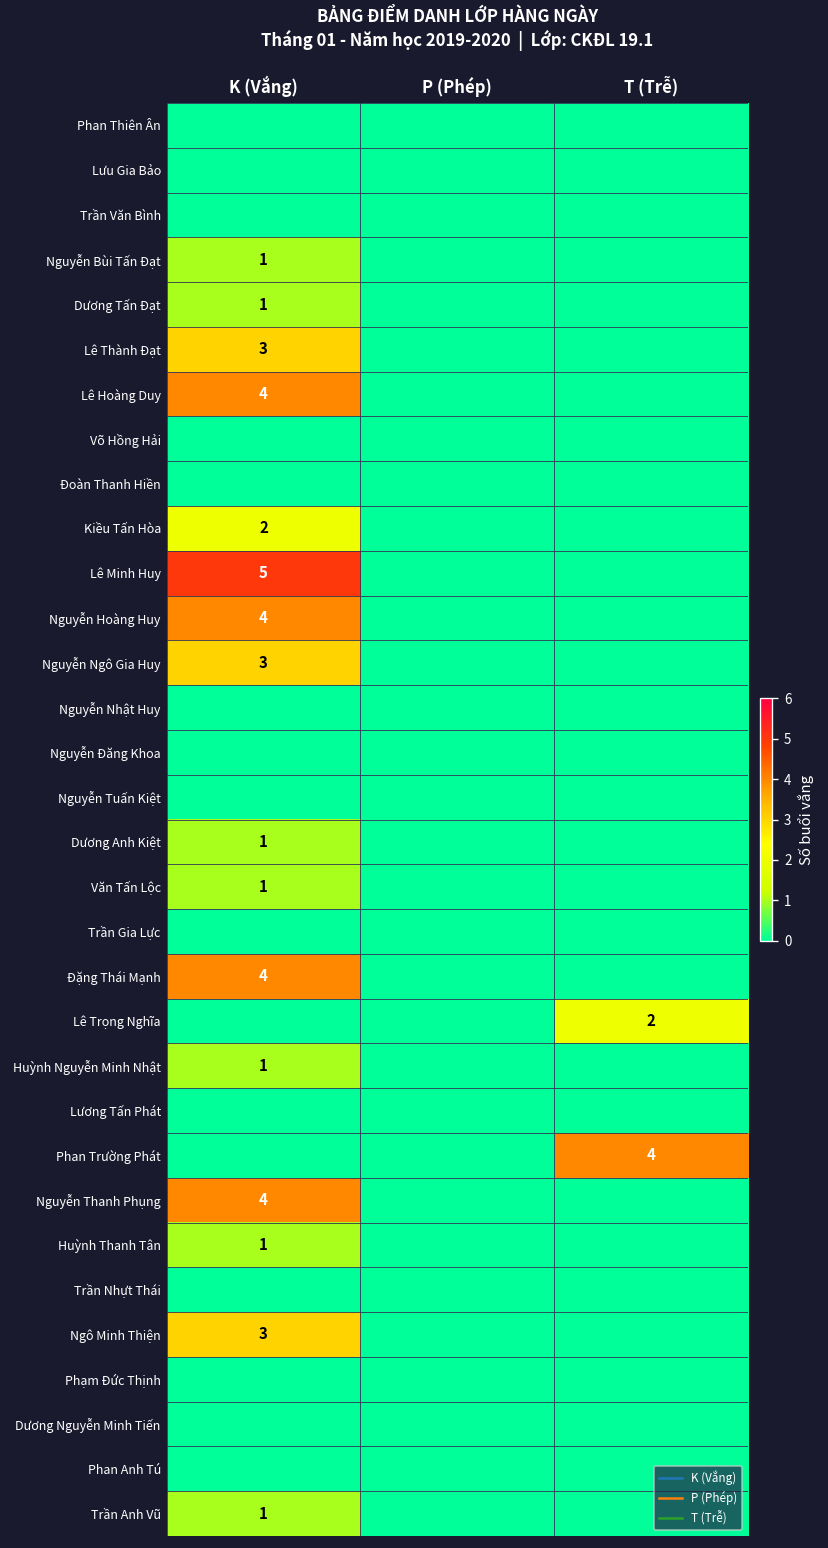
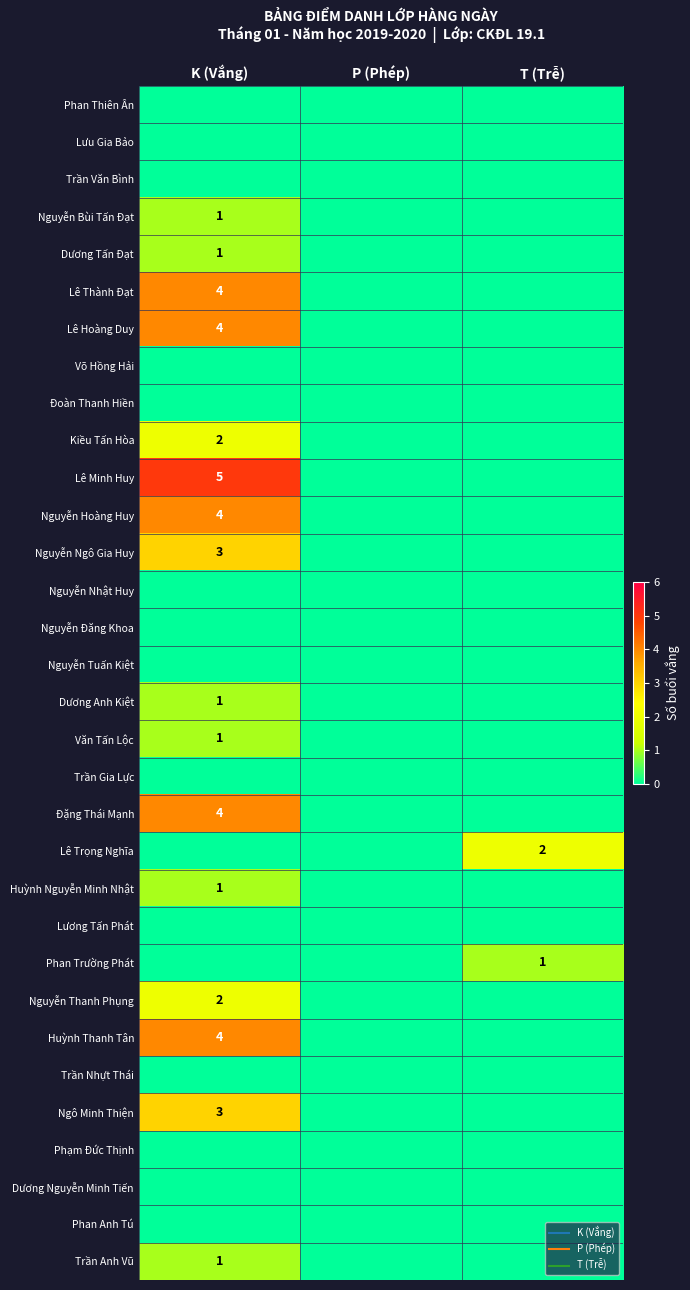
Lê Thành Đạt, K (Vắng): 3 -> 4
Phan Trường Phát, T (Trễ): 4 -> 1
Nguyễn Thanh Phụng, K (Vắng): 4 -> 2
Huỳnh Thanh Tân, K (Vắng): 1 -> 4
